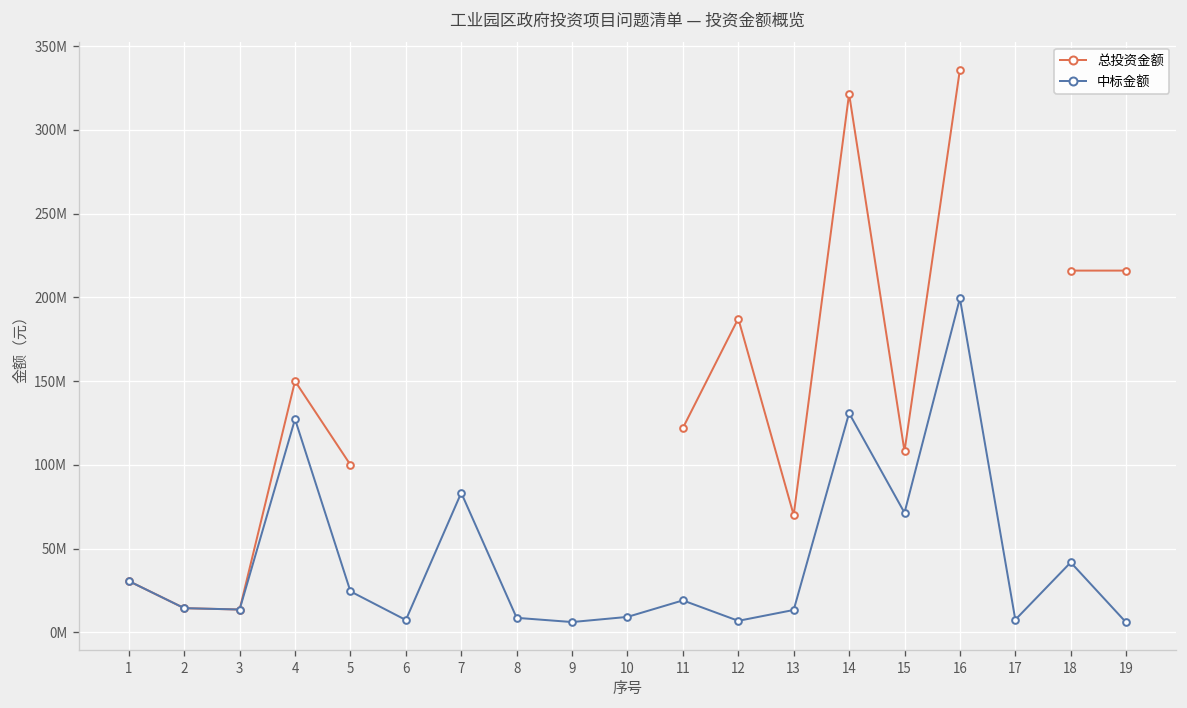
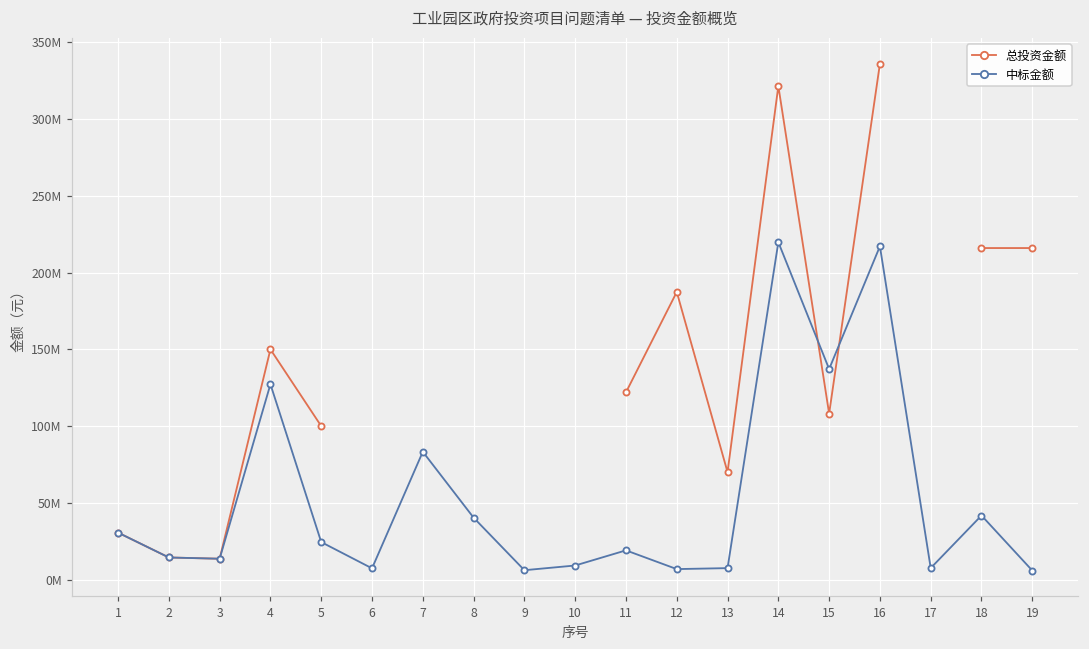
中标金额, 8: 9000000 -> 40000000
中标金额, 13: 13000000 -> 7000000
中标金额, 14: 131000000 -> 220000000
中标金额, 15: 71000000 -> 137000000
中标金额, 16: 199000000 -> 217000000
